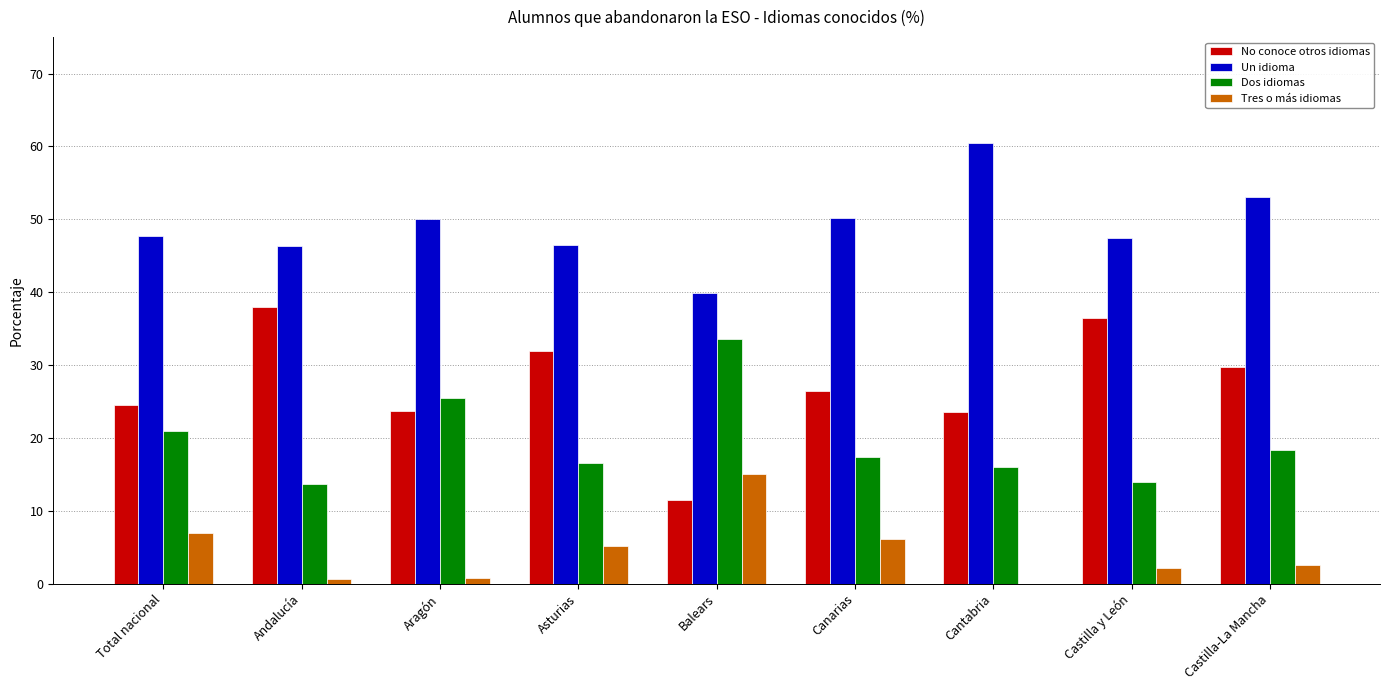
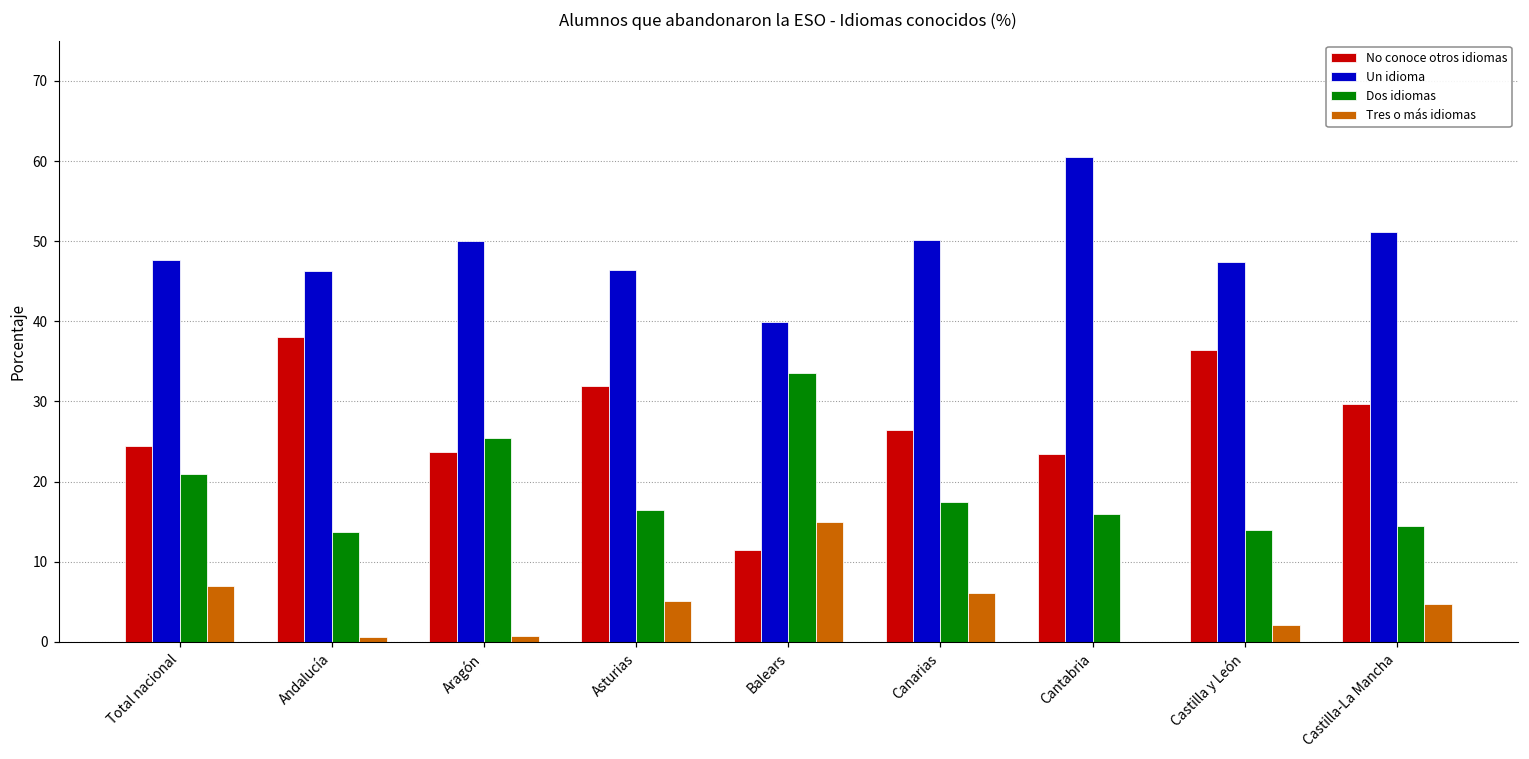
Un idioma, Castilla-La Mancha: 53 -> 51
Dos idiomas, Castilla-La Mancha: 18 -> 15
Tres o más idiomas, Castilla-La Mancha: 3 -> 5
